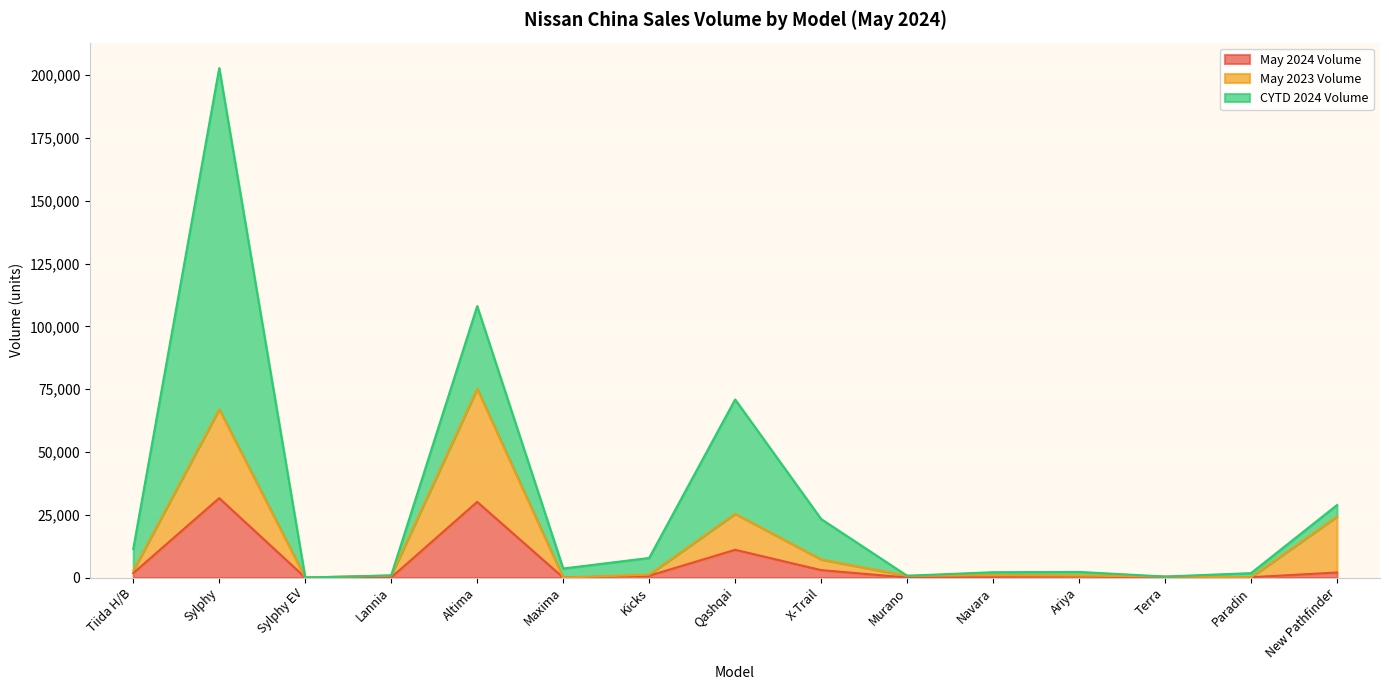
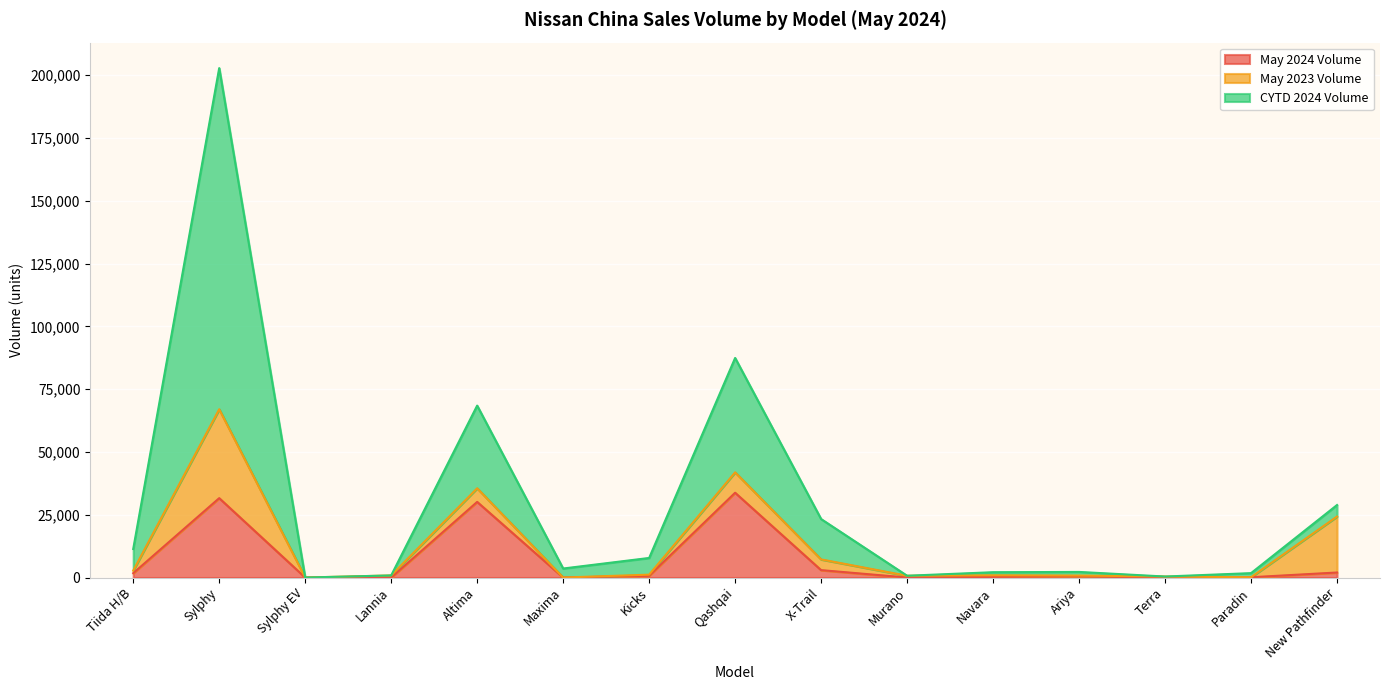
May 2023 Volume, Altima: 45,000 -> 5,000
May 2024 Volume, Qashqai: 11,000 -> 34,000
May 2023 Volume, Qashqai: 14,000 -> 8,000
